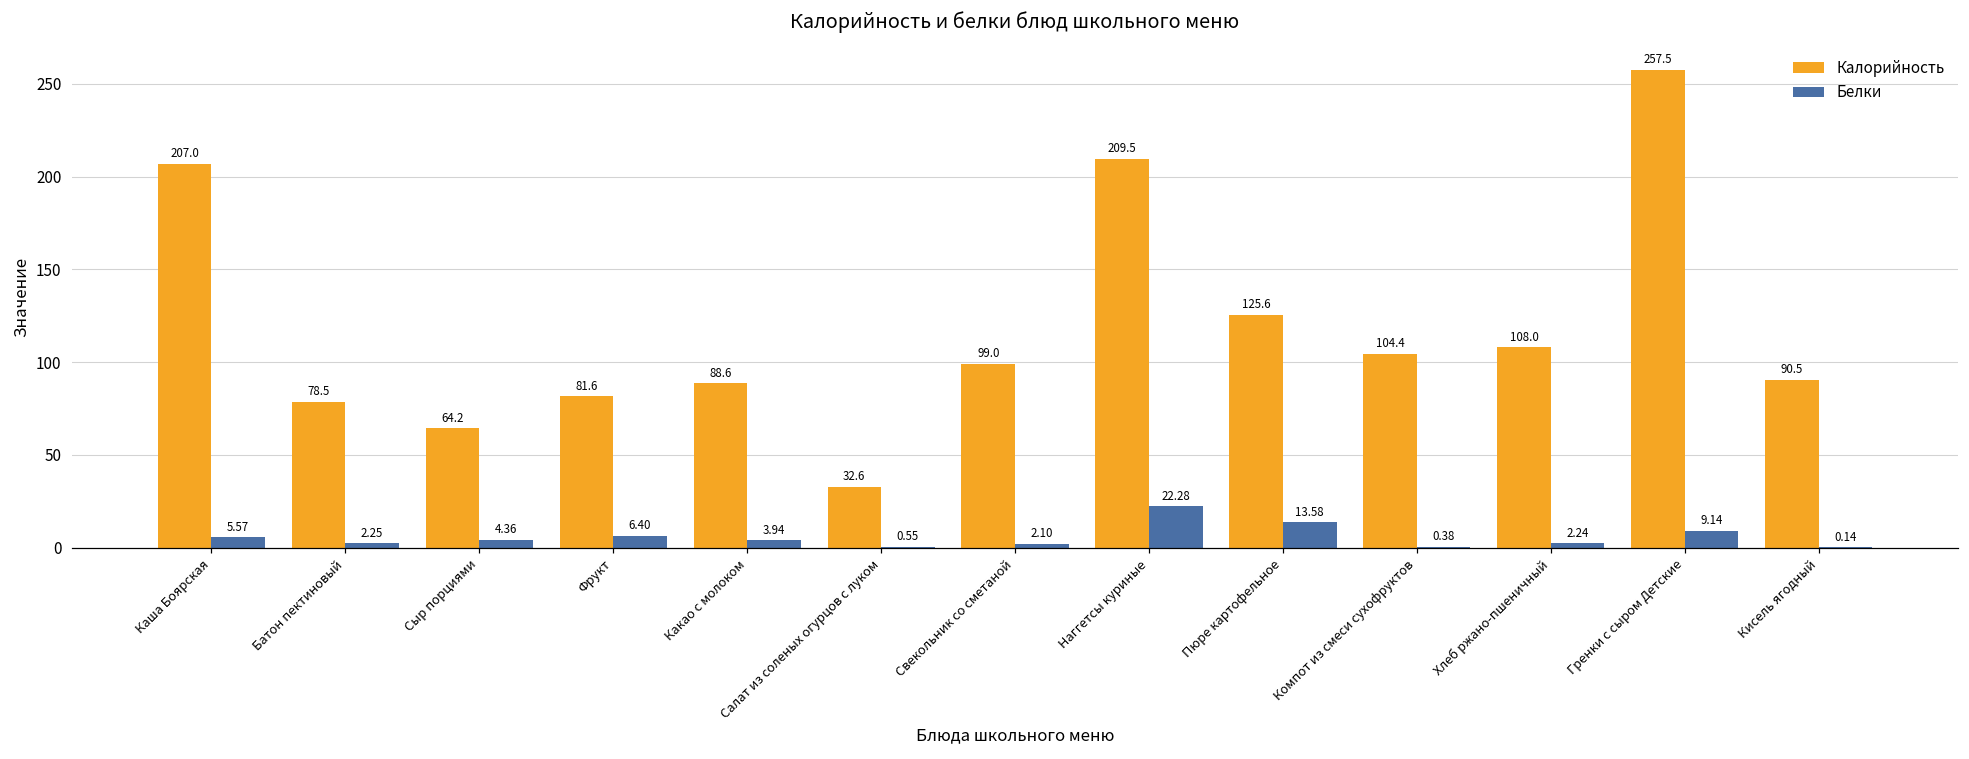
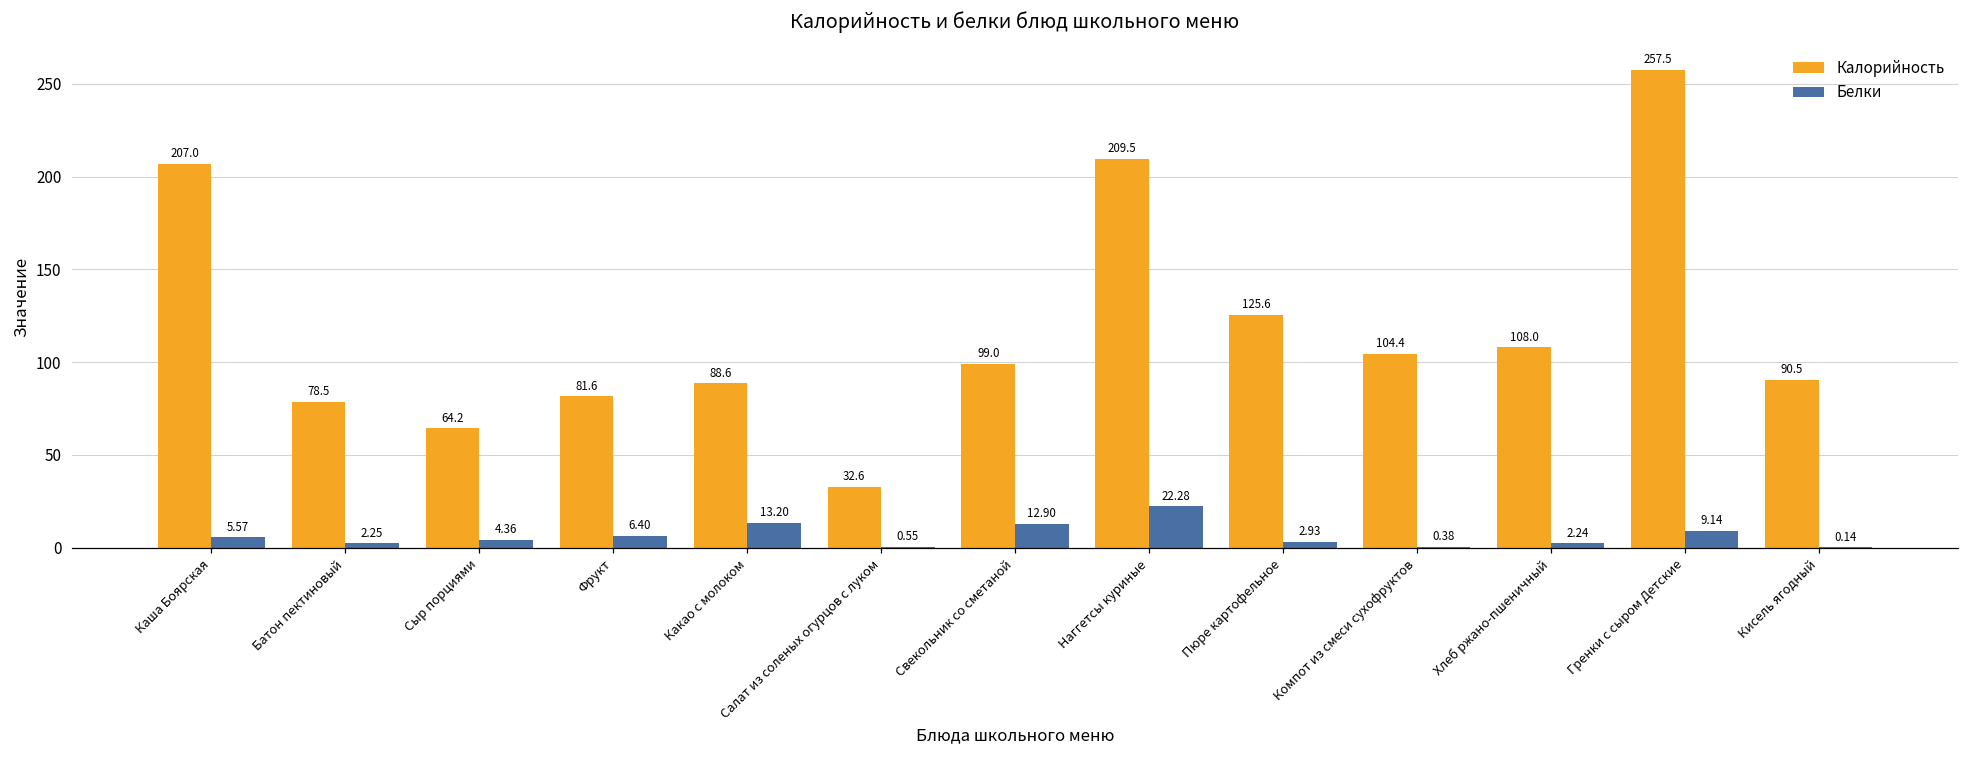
Белки, Какао с молоком: 3.94 -> 13.20
Белки, Свекольник со сметаной: 2.10 -> 12.90
Белки, Пюре картофельное: 13.58 -> 2.93
